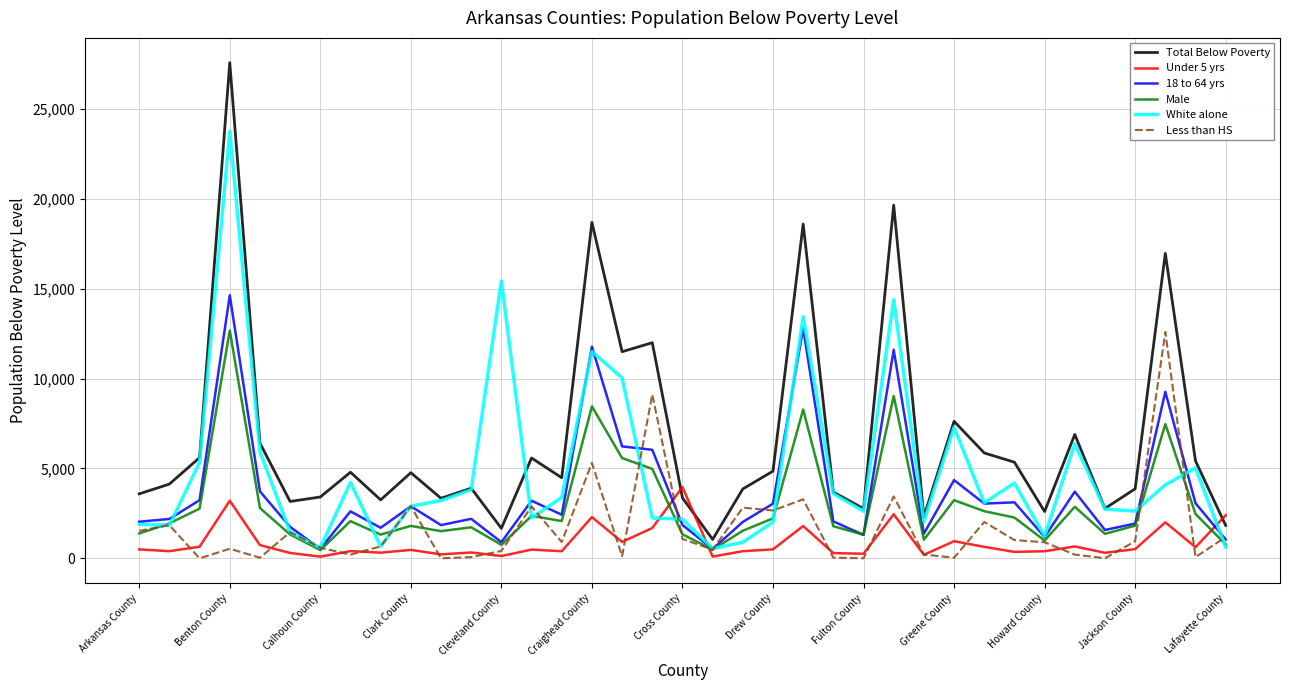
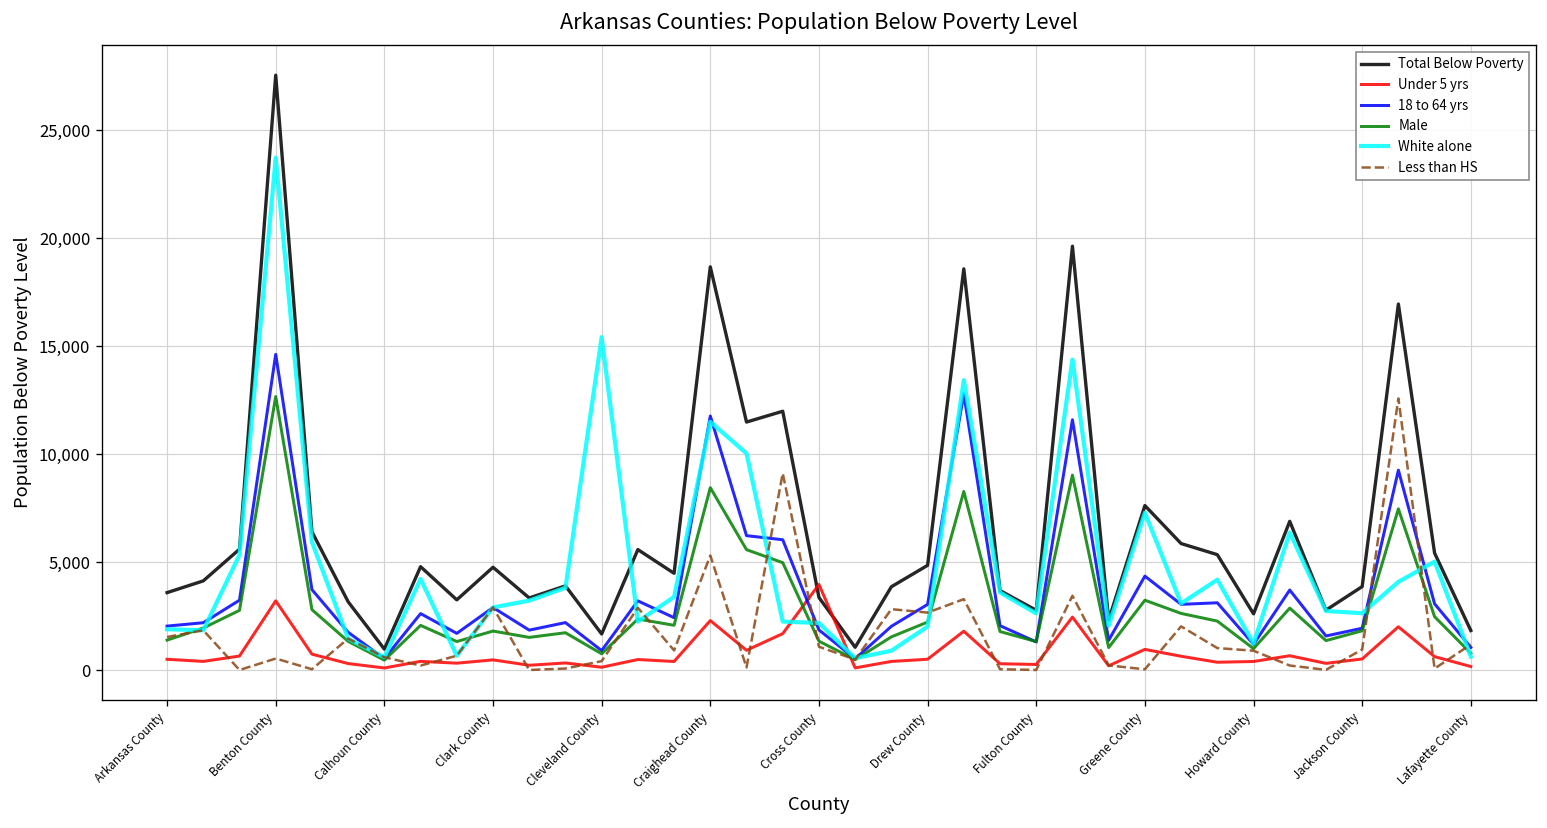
Total Below Poverty, Calhoun County: 3,400 -> 1,000
Under 5 yrs, Lafayette County: 2,400 -> 200
